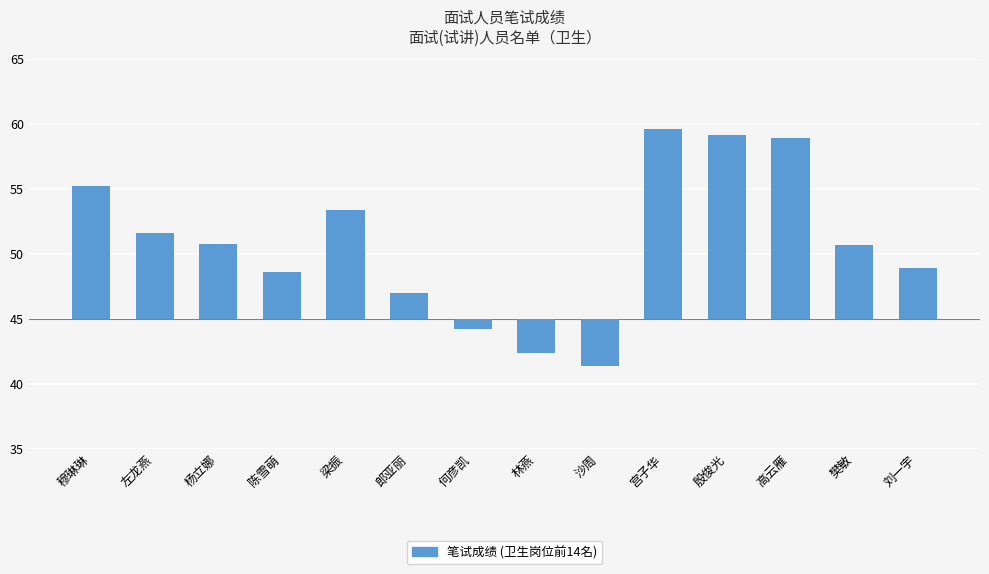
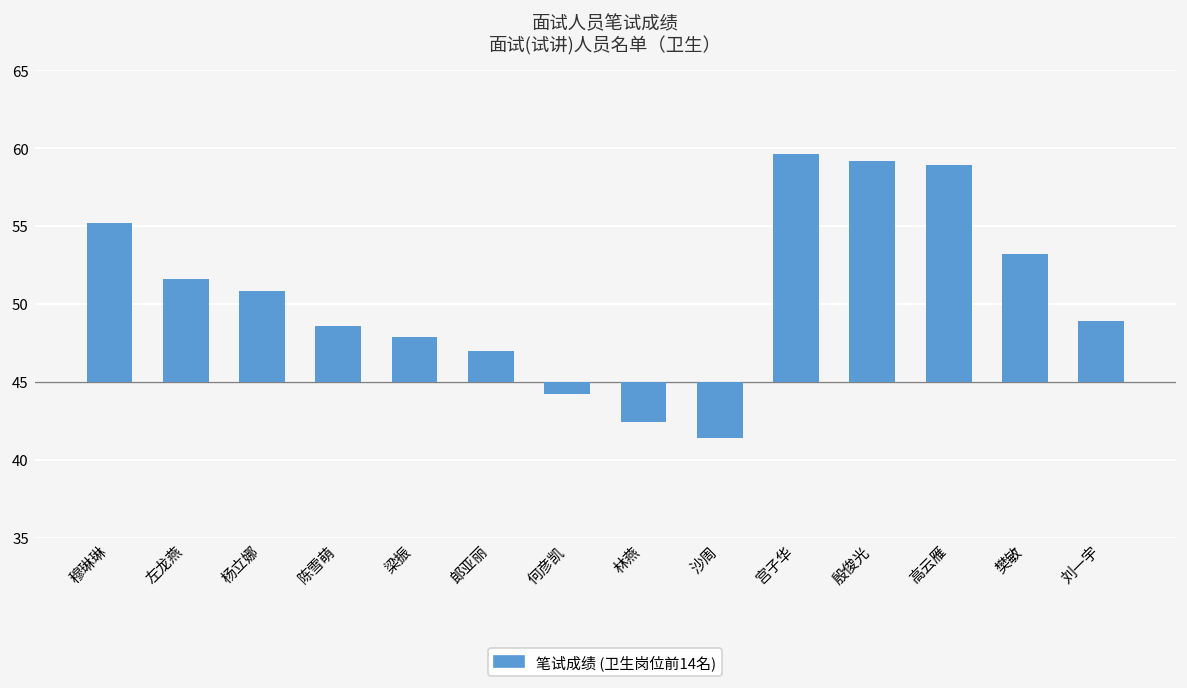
梁振: 53.4 -> 47.9
樊敏: 50.7 -> 53.2
